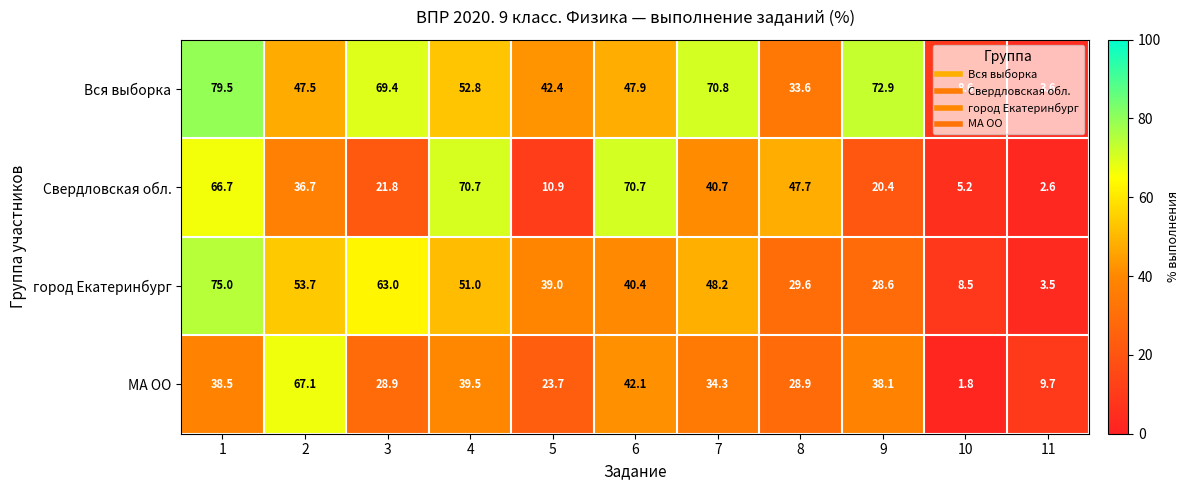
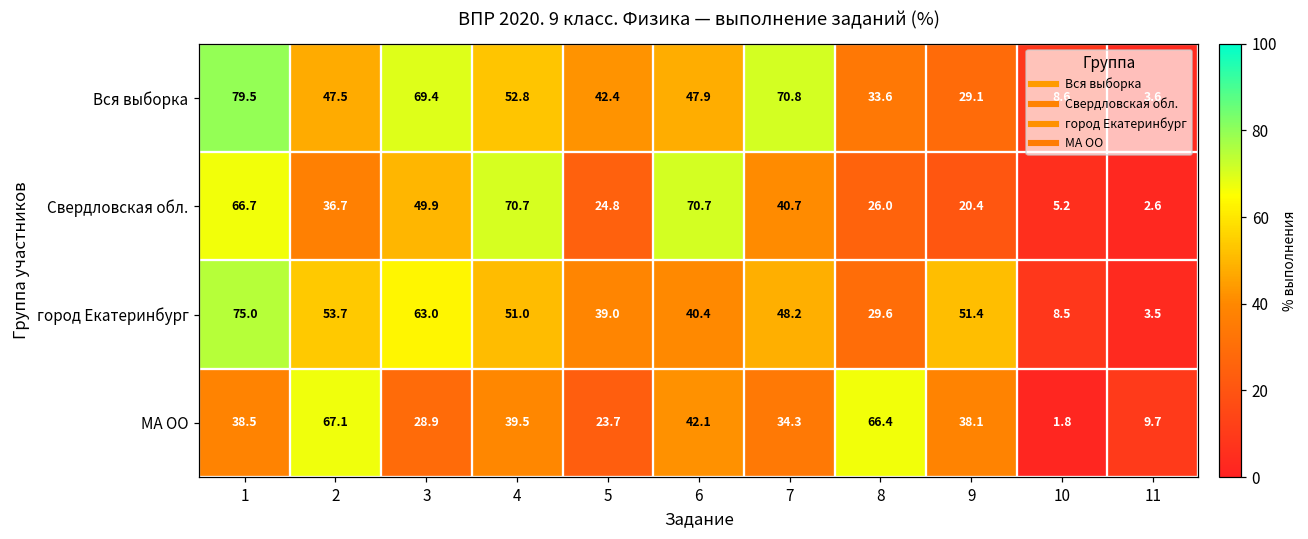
Вся выборка, 9: 72.9 -> 29.1
Свердловская обл., 3: 21.8 -> 49.9
Свердловская обл., 5: 10.9 -> 24.8
Свердловская обл., 8: 47.7 -> 26.0
город Екатеринбург, 9: 28.6 -> 51.4
МА ОО, 8: 28.9 -> 66.4
